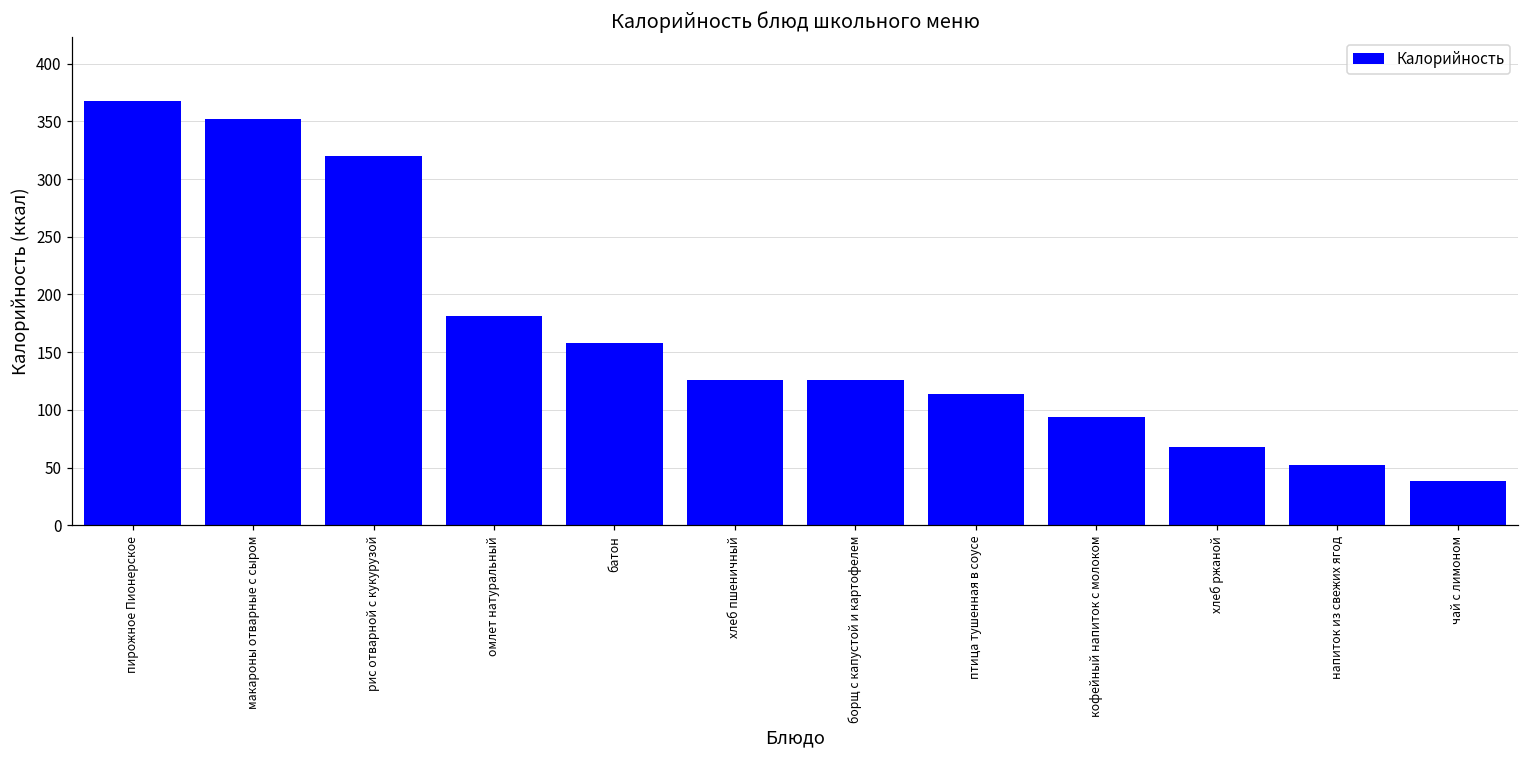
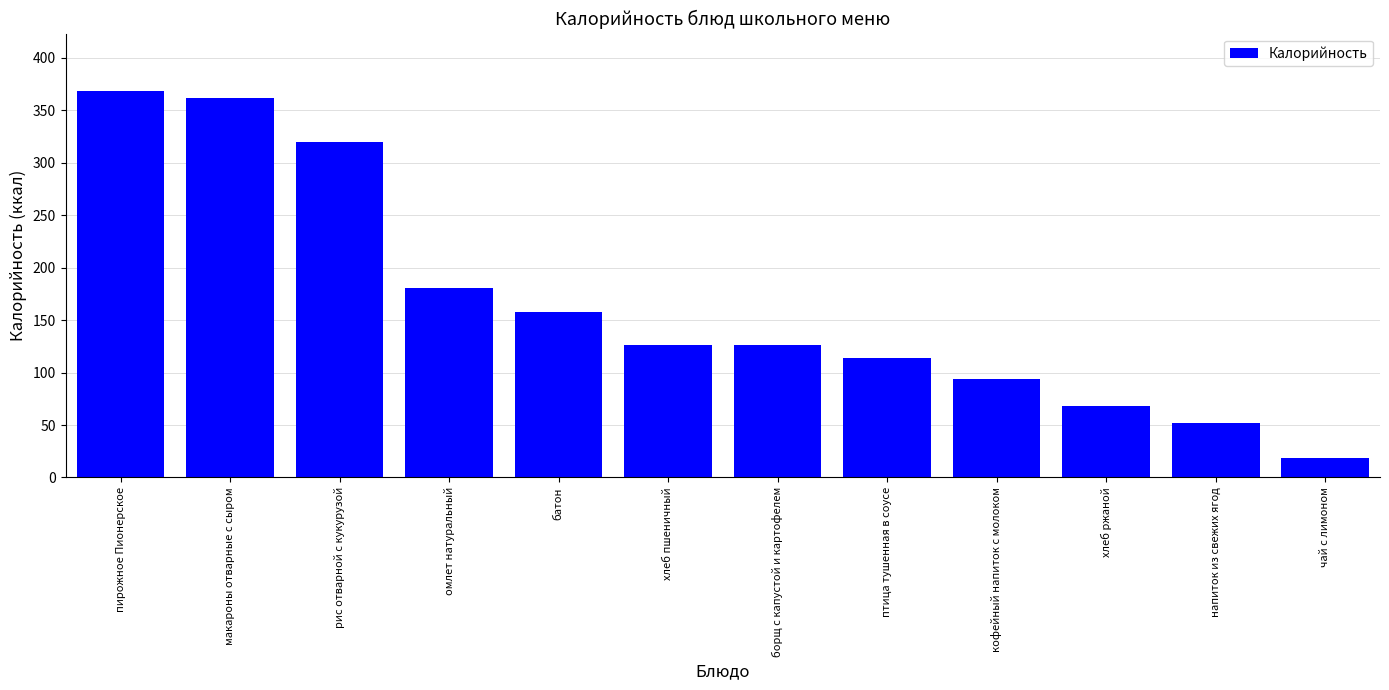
макароны отварные с сыром: 352 -> 362
чай с лимоном: 38 -> 19
